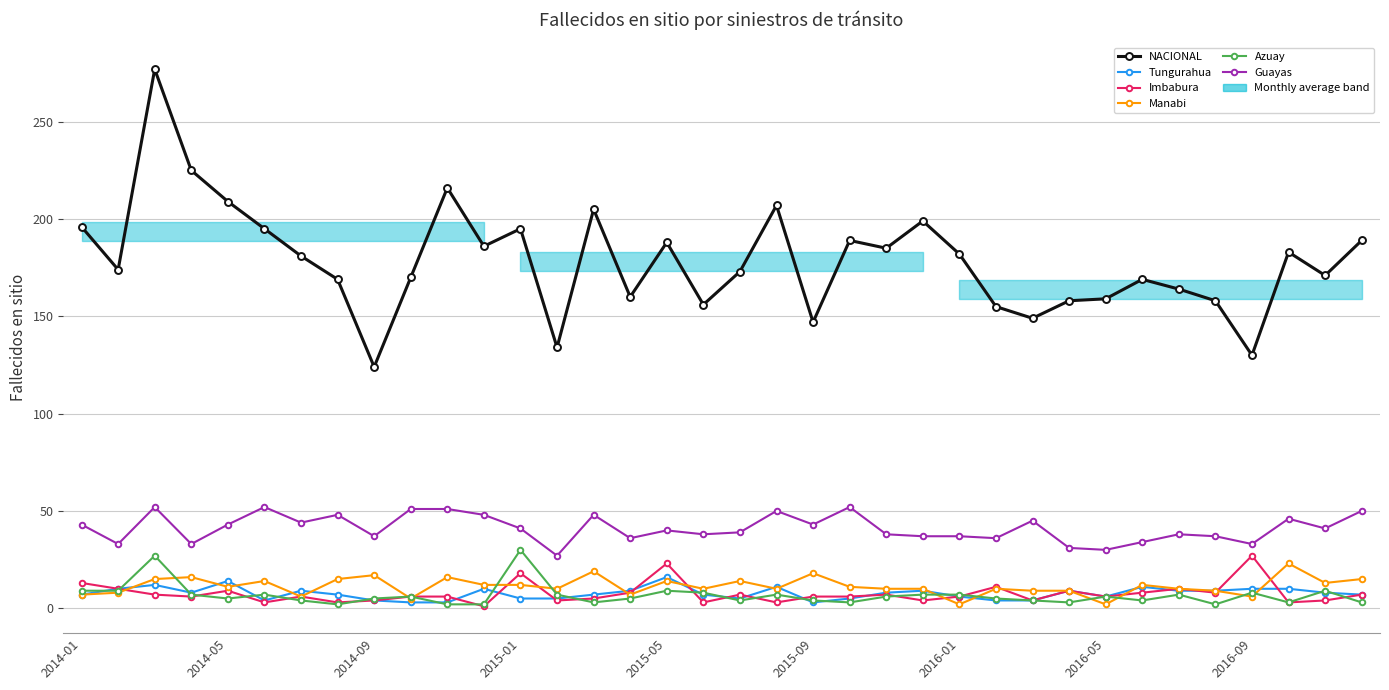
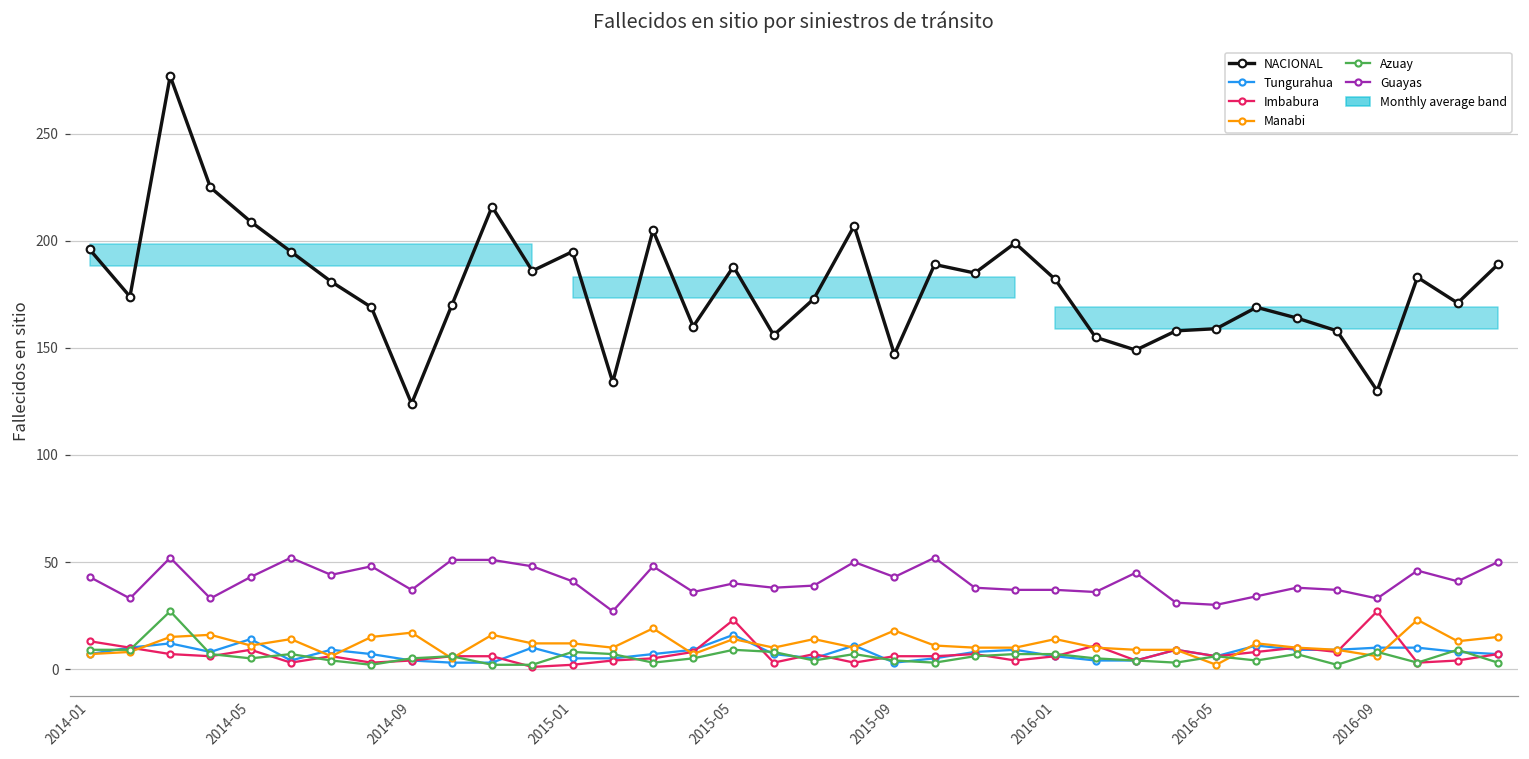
Imbabura, 2015-01: 18 -> 2
Azuay, 2015-01: 30 -> 8
Manabi, 2016-01: 2 -> 14
